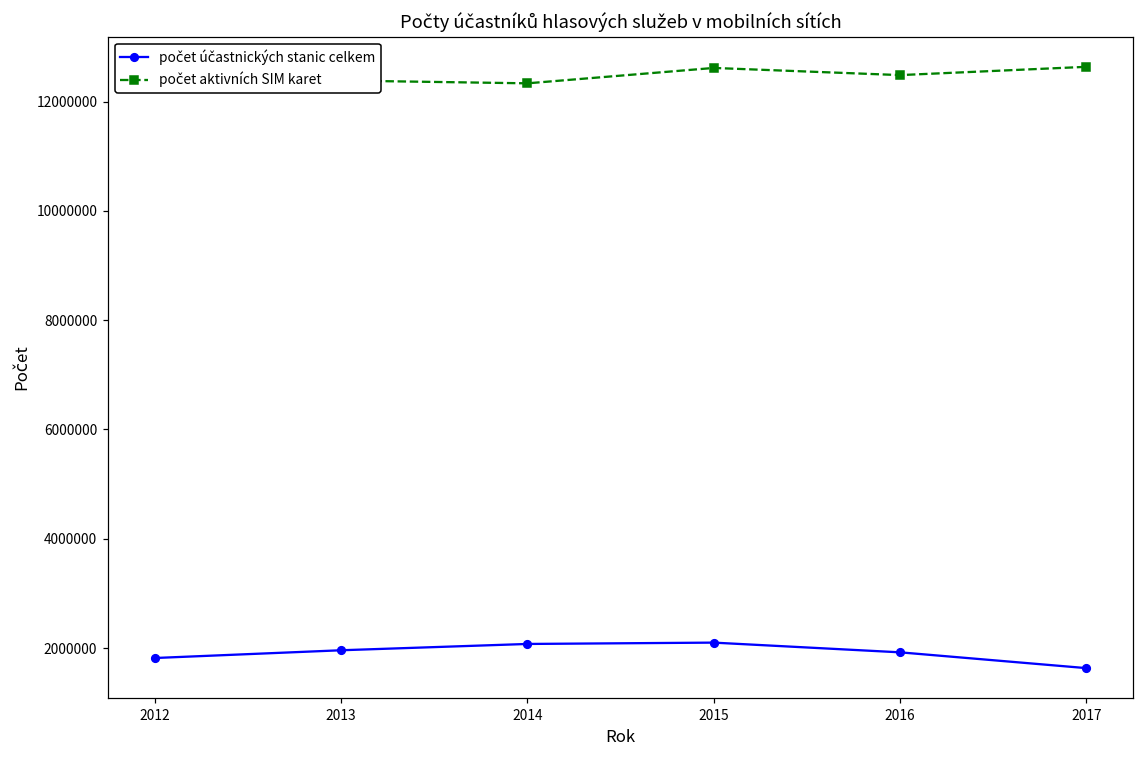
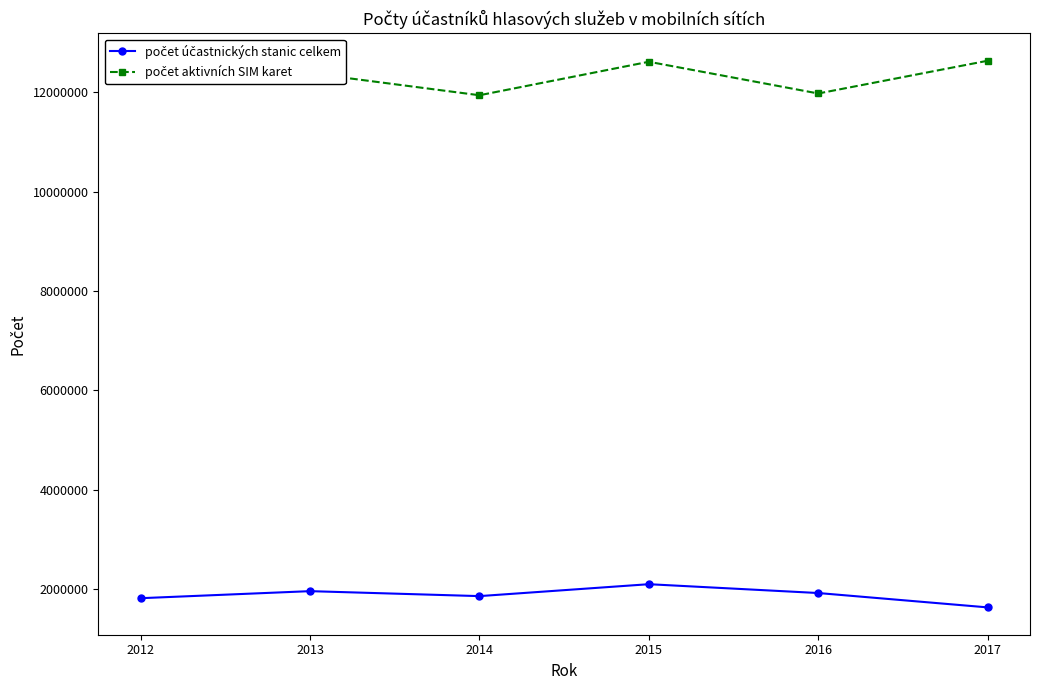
počet účastnických stanic celkem, 2014: 2100000 -> 1900000
počet aktivních SIM karet, 2014: 12300000 -> 11900000
počet aktivních SIM karet, 2016: 12500000 -> 12000000
